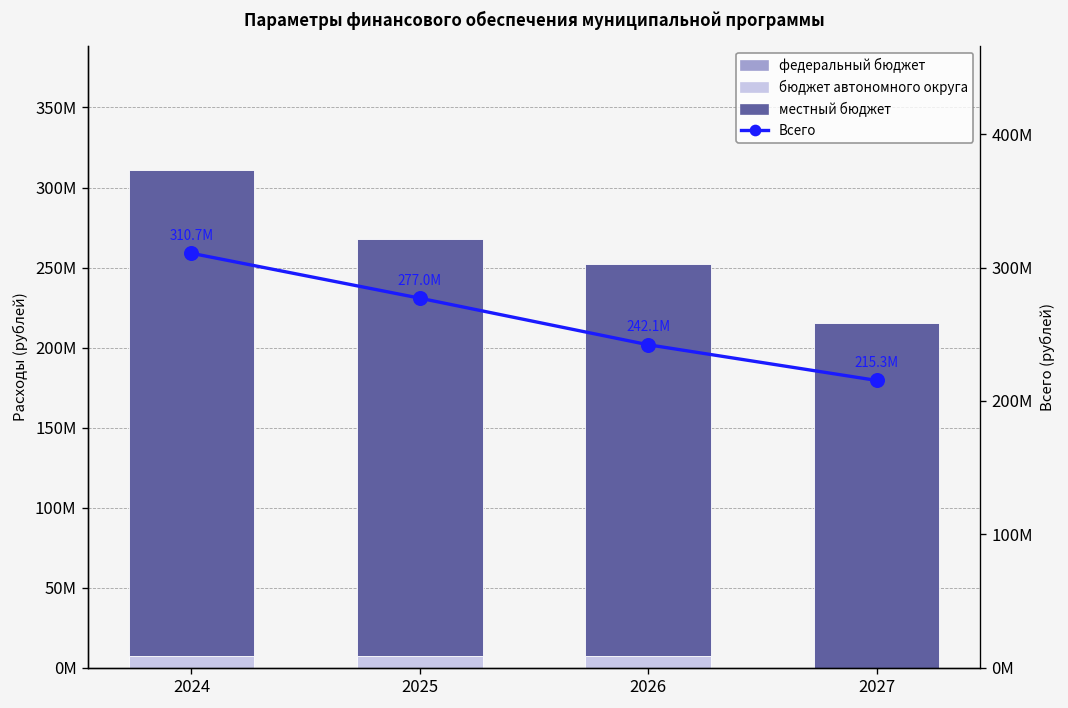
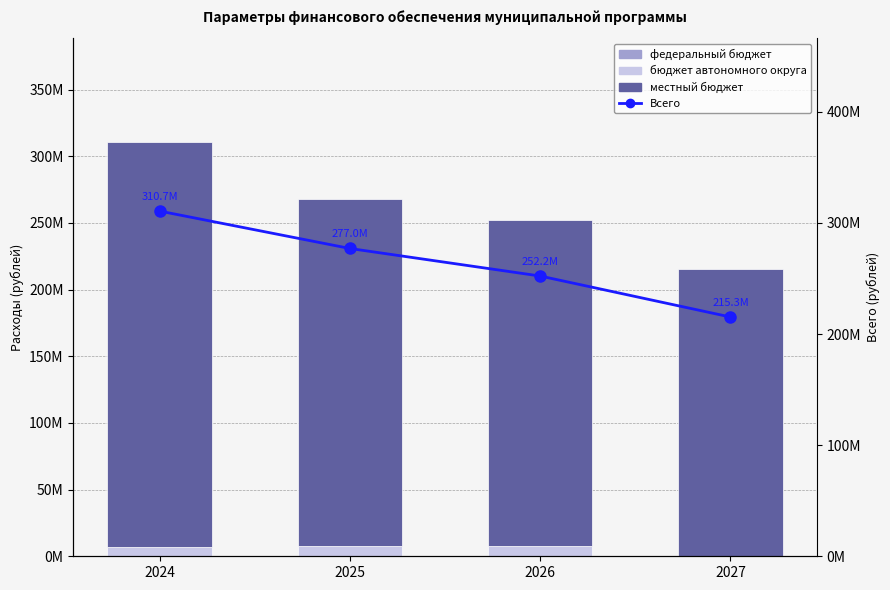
Всего, 2026: 242.1М -> 252.2М
